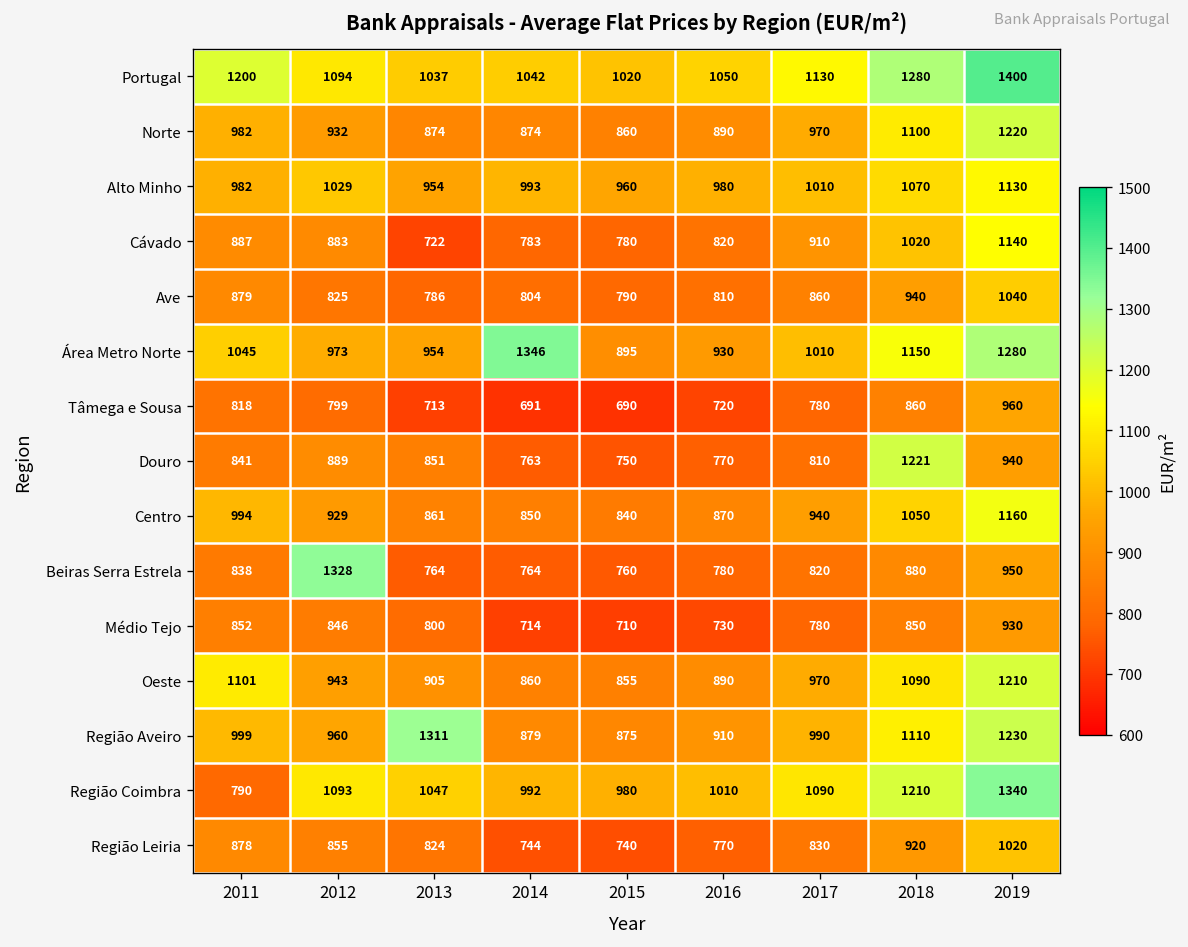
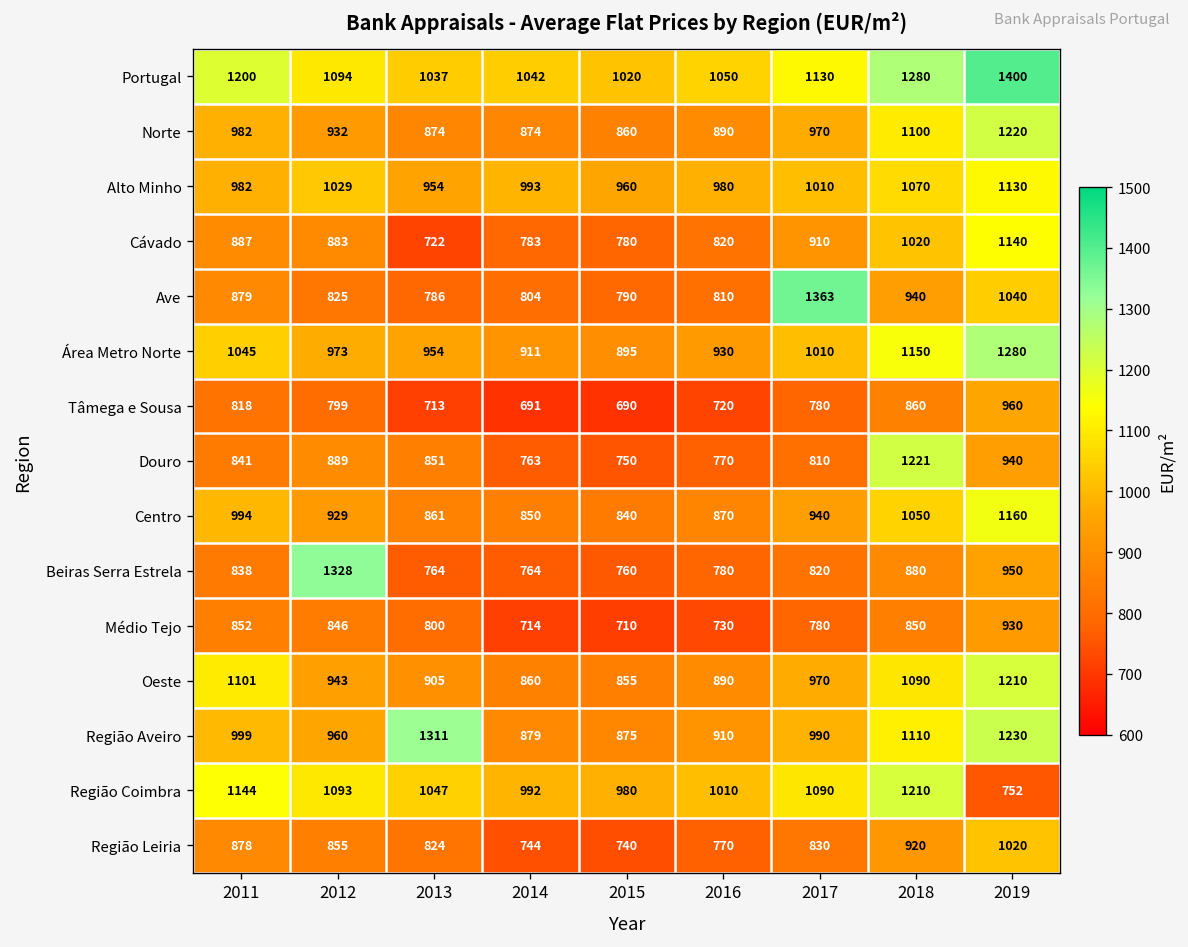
Ave, 2017: 860 -> 1363
Área Metro Norte, 2014: 1346 -> 911
Região Coimbra, 2011: 790 -> 1144
Região Coimbra, 2019: 1340 -> 752
